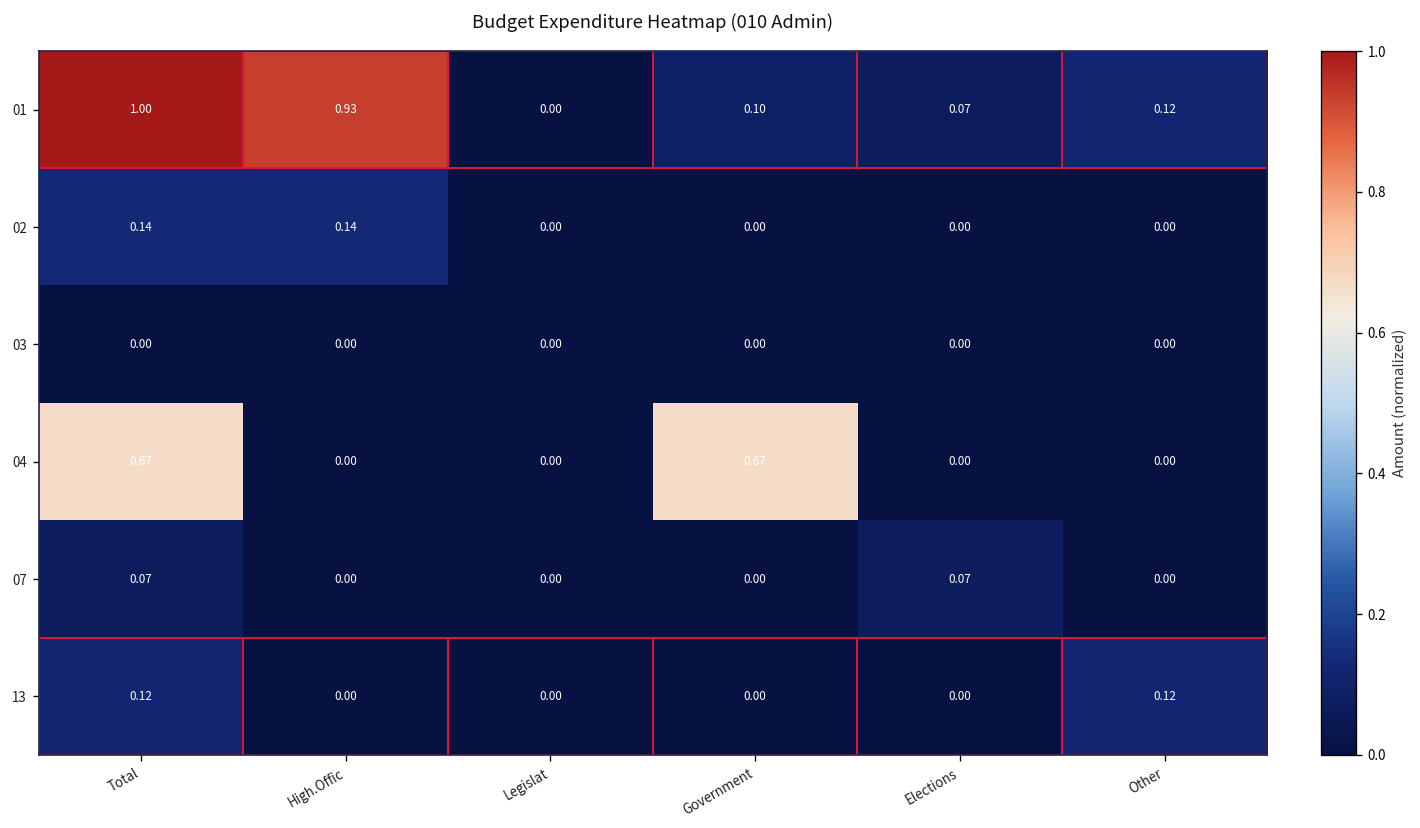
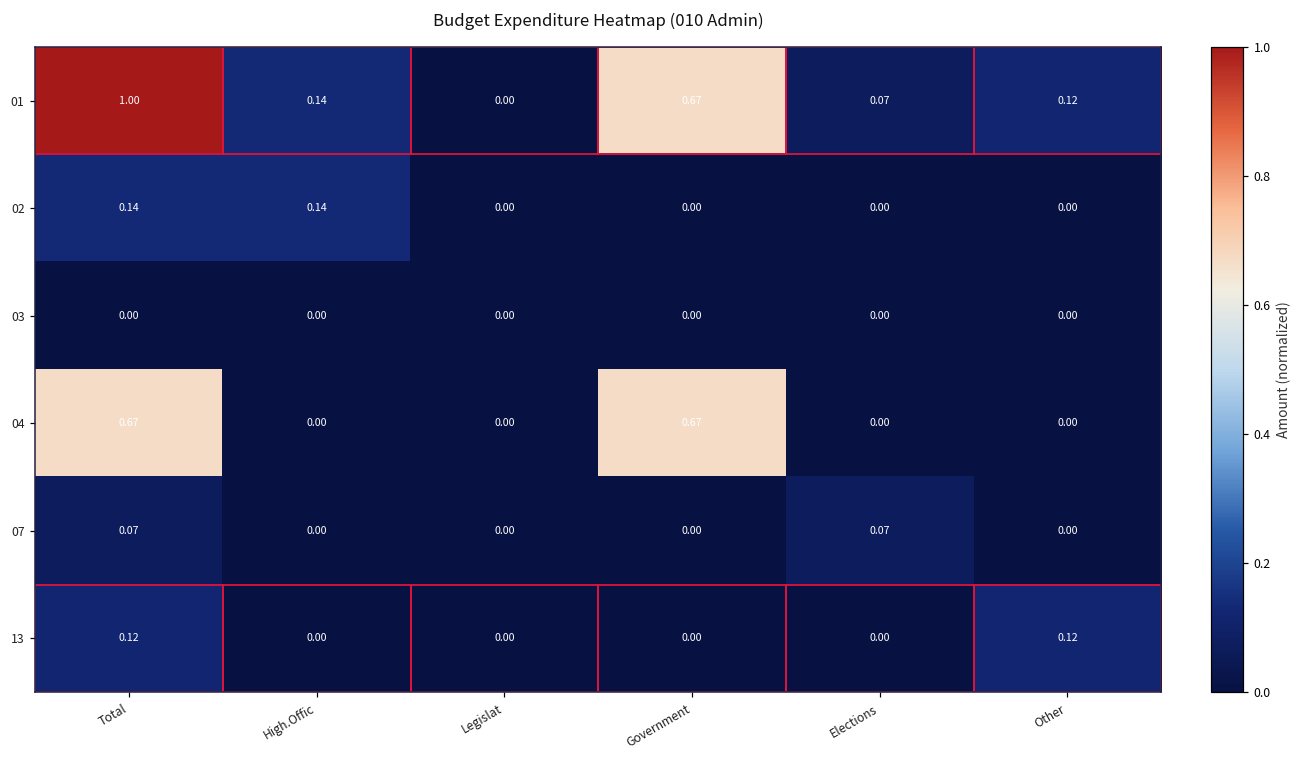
01, High.Offic: 0.93 -> 0.14
01, Government: 0.10 -> 0.67
